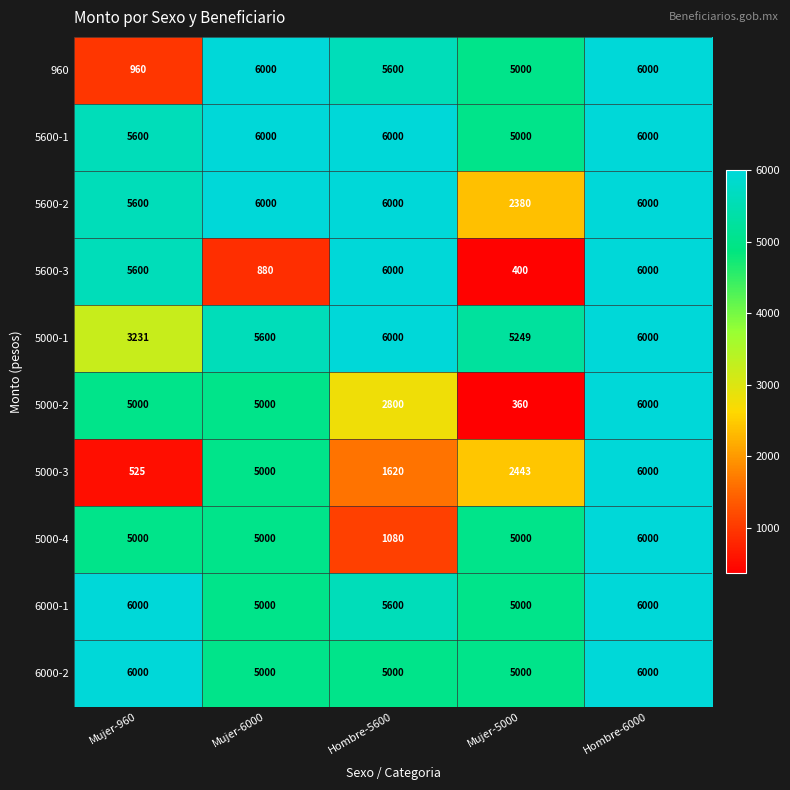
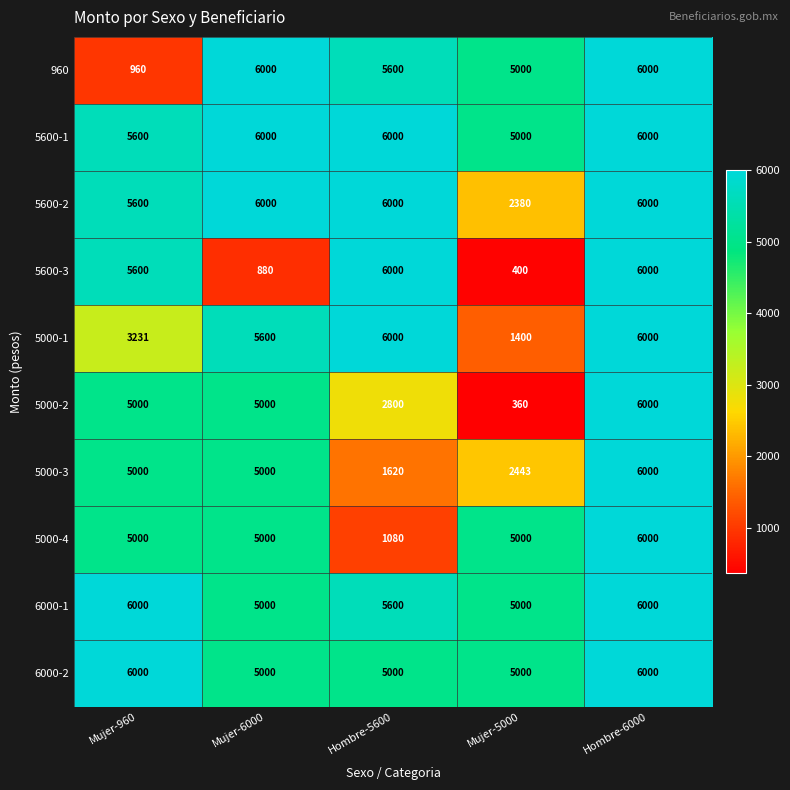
5000-1, Mujer-5000: 5249 -> 1400
5000-3, Mujer-960: 525 -> 5000
